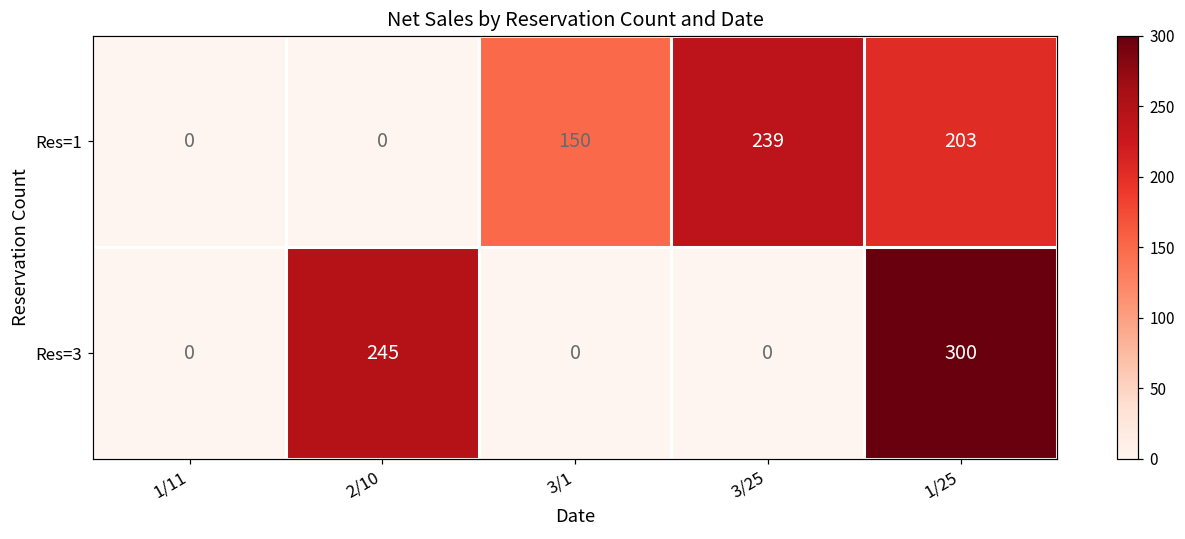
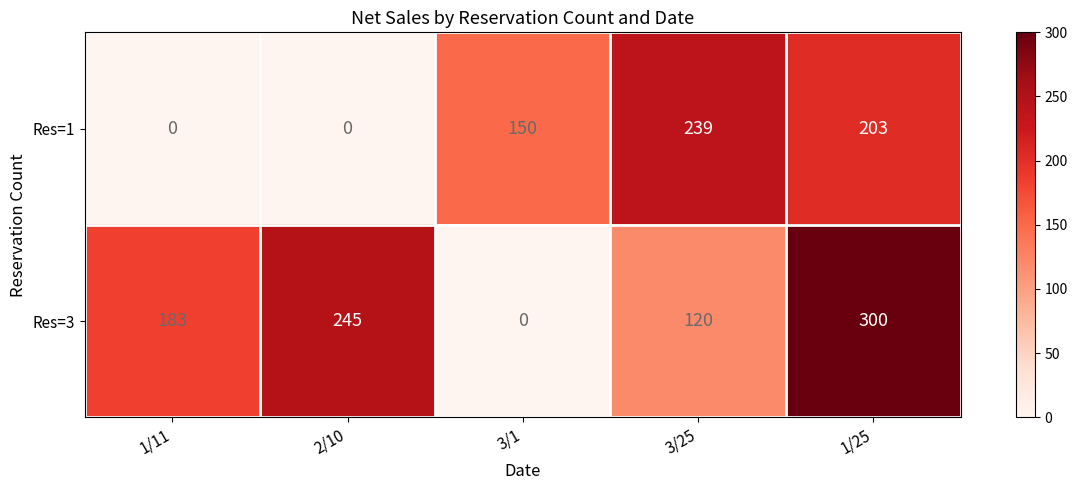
Res=3, 1/11: 0 -> 183
Res=3, 3/25: 0 -> 120
